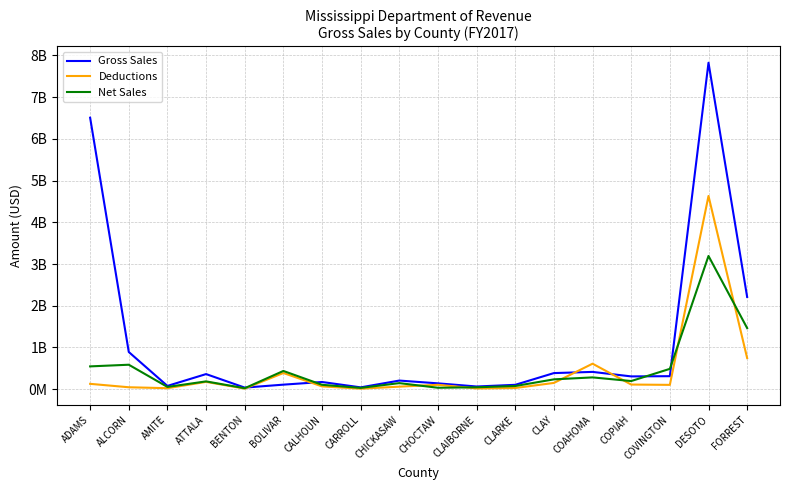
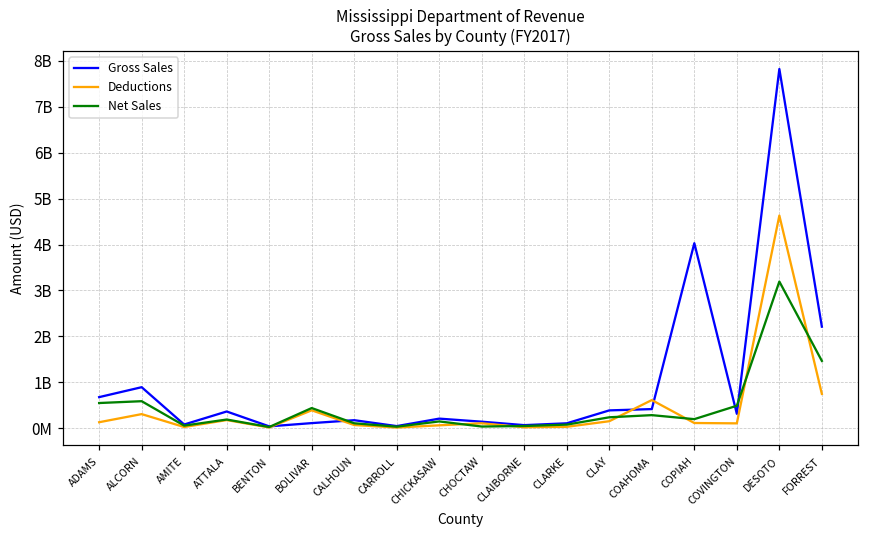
Gross Sales, ADAMS: 6500000000 -> 700000000
Deductions, ALCORN: 0 -> 300000000
Gross Sales, COPIAH: 300000000 -> 4000000000
